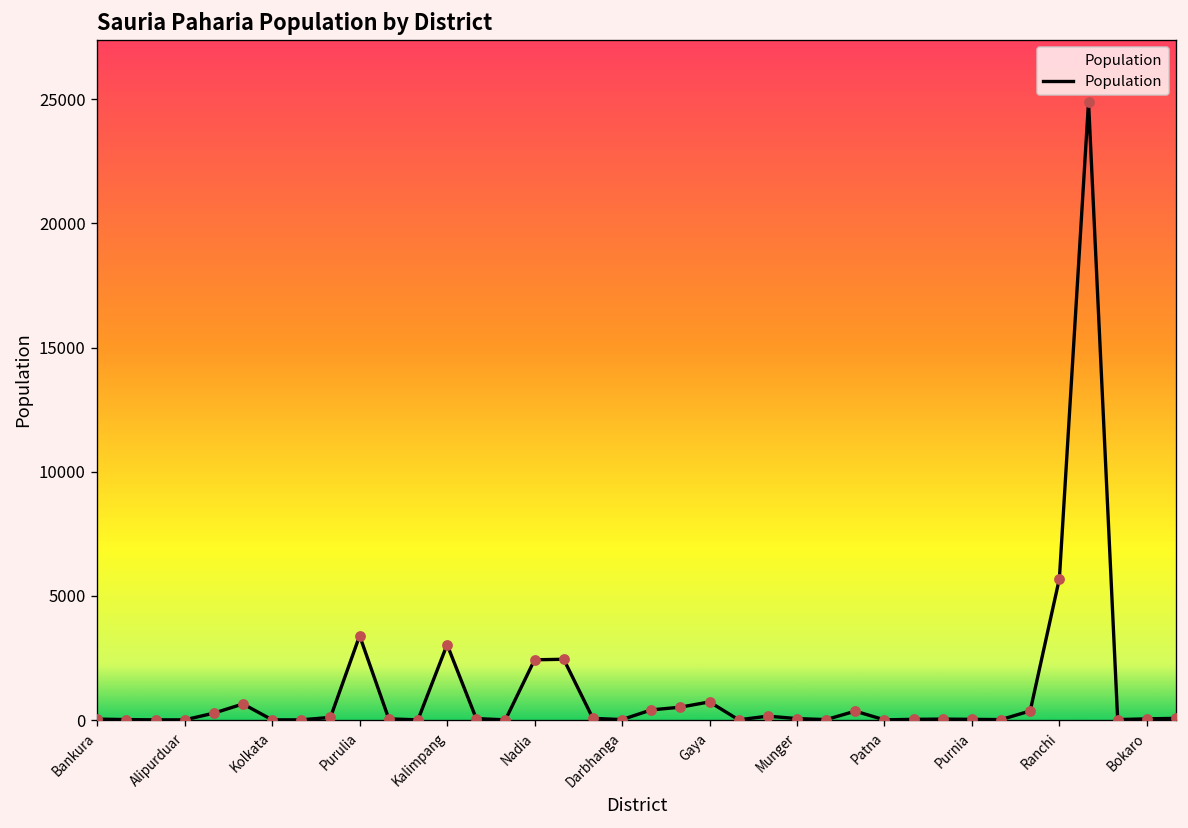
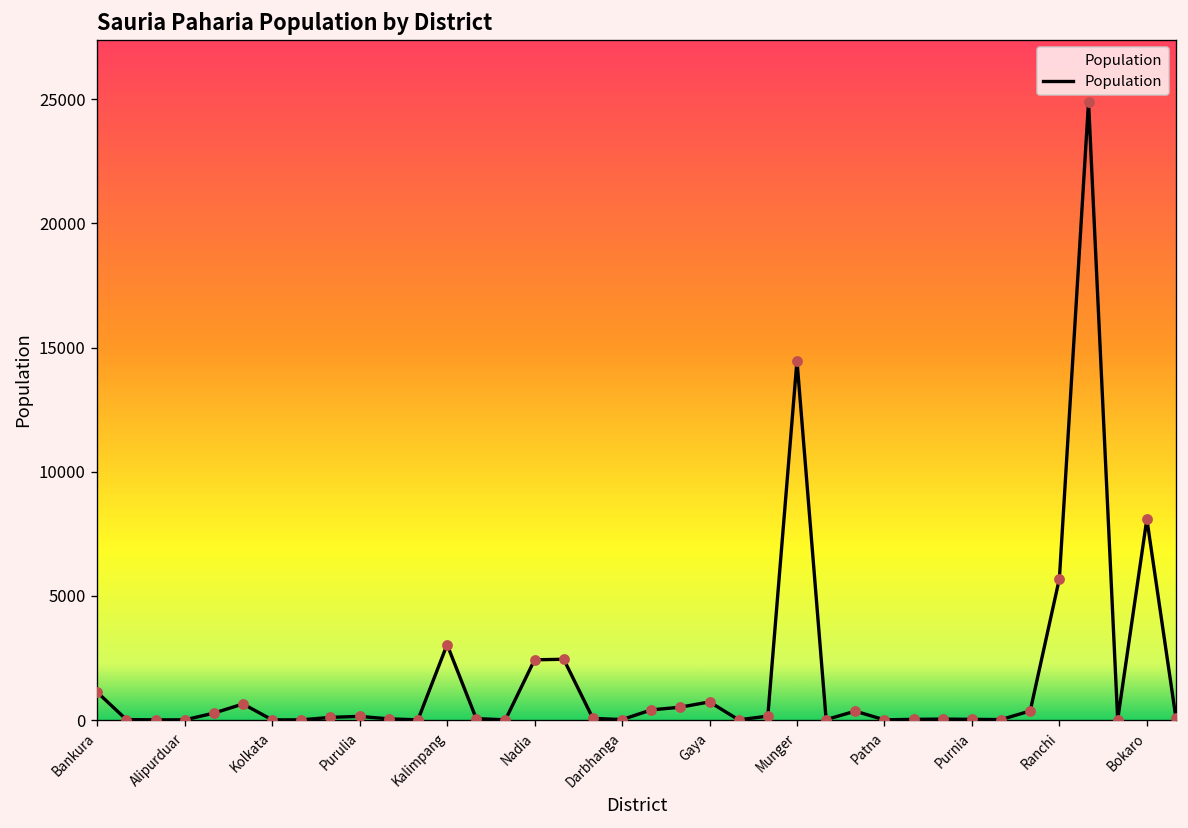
Bankura: 0 -> 1100
Purulia: 3400 -> 200
Munger: 100 -> 14500
Bokaro: 100 -> 8100
